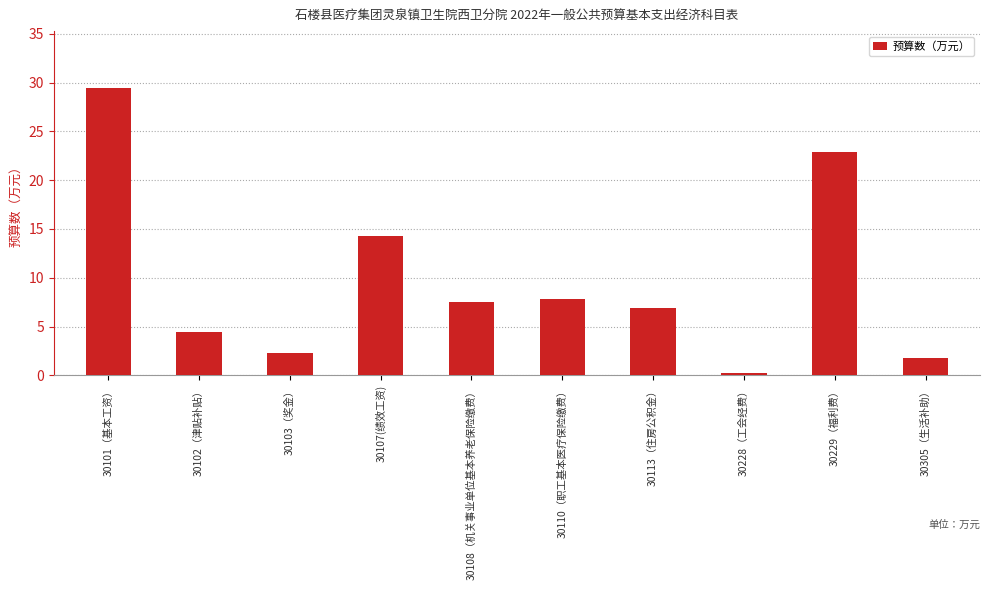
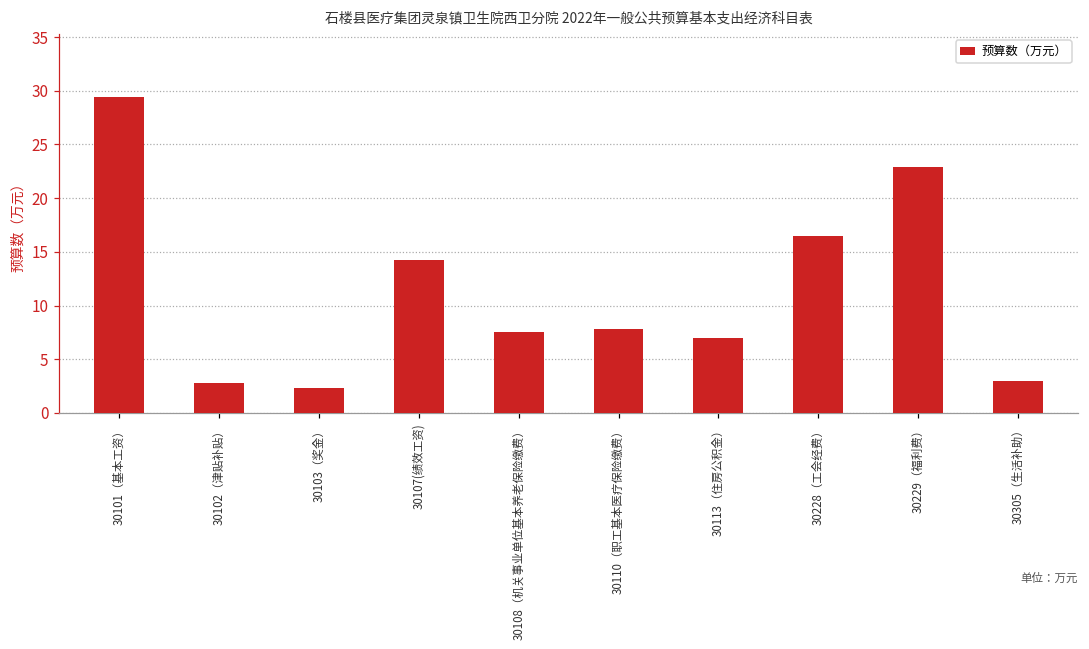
30102（津贴补贴）: 4 -> 3
30228（工会经费）: 0 -> 16
30305（生活补助）: 2 -> 3
